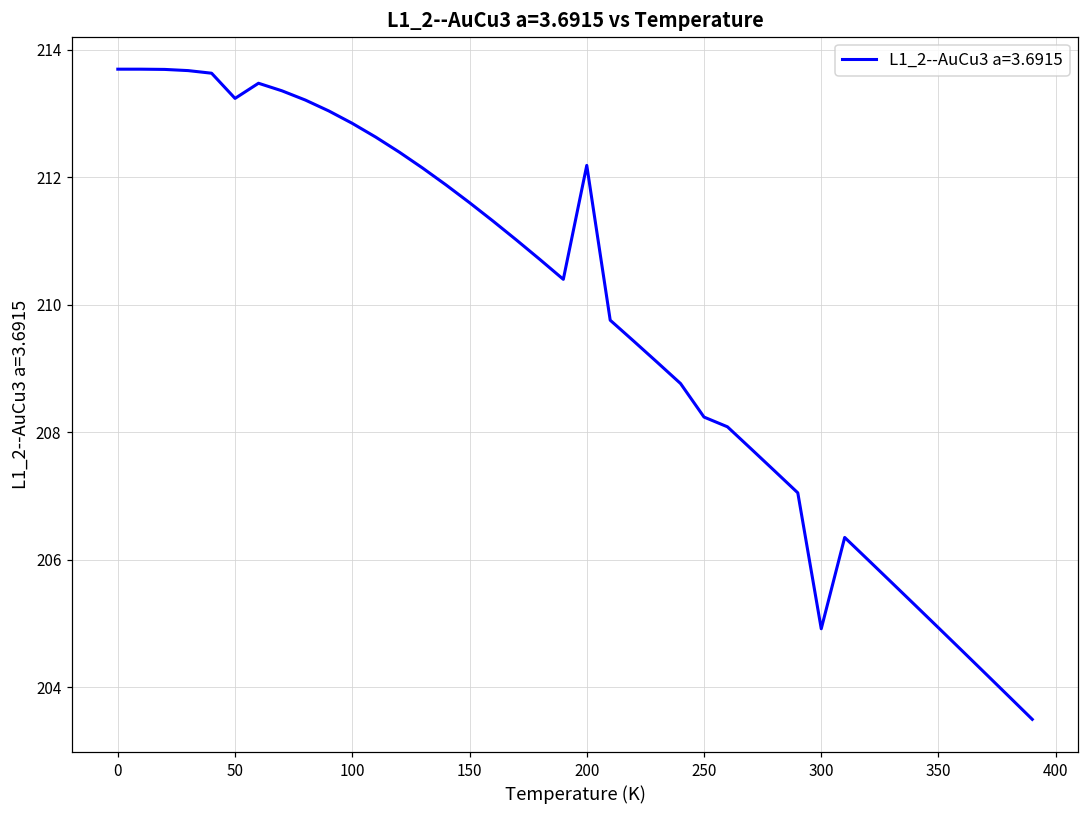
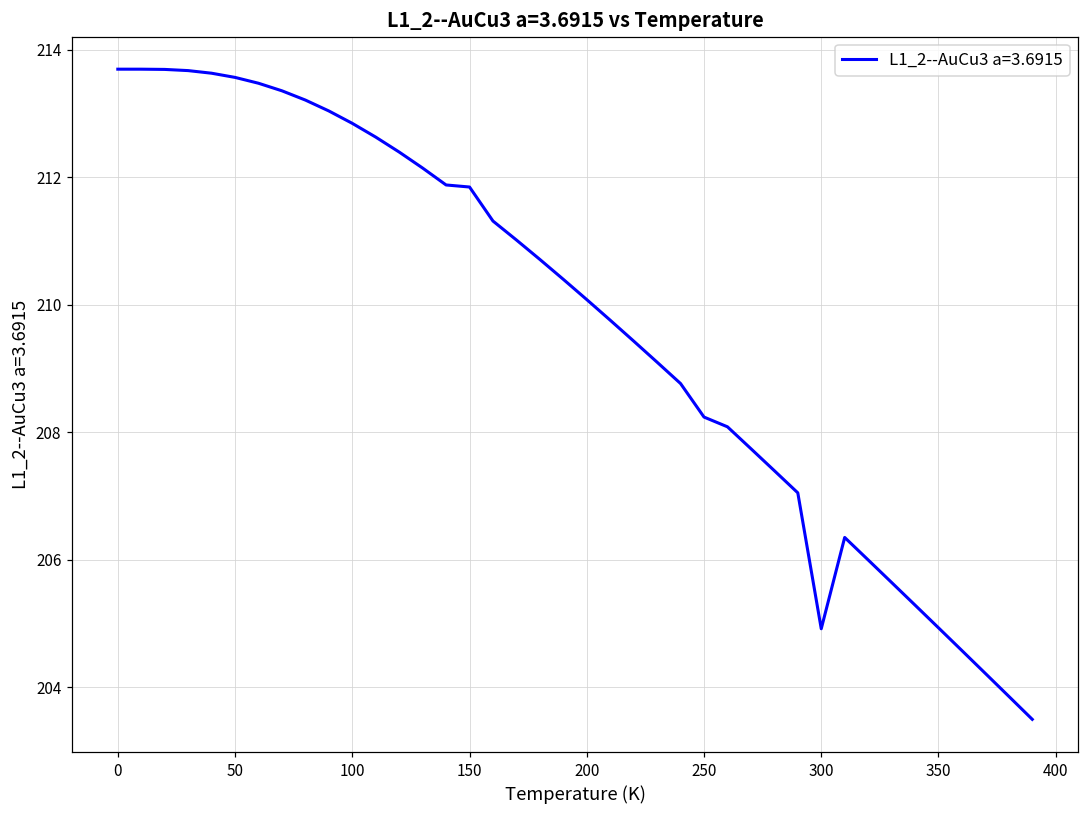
50: 213.2 -> 213.6
150: 211.6 -> 211.8
200: 212.2 -> 210.1
